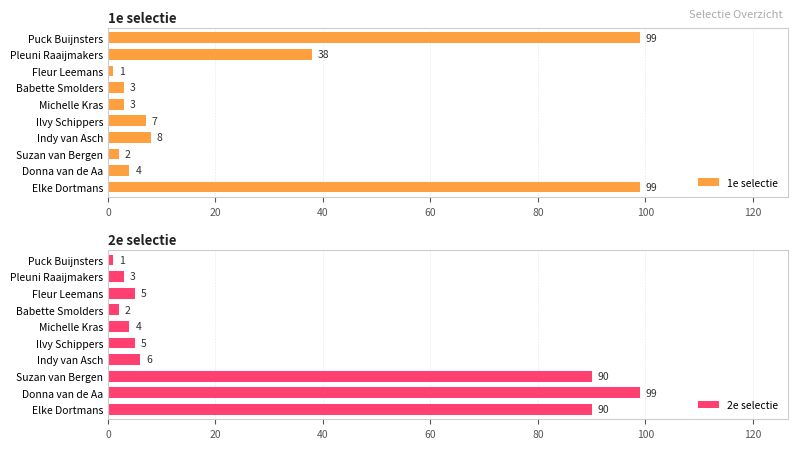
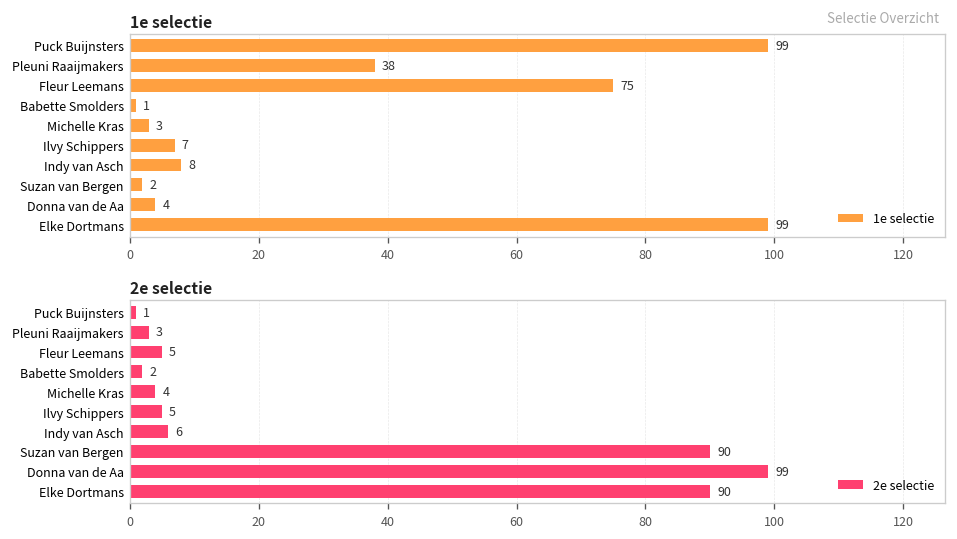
1e selectie, Fleur Leemans: 1 -> 75
1e selectie, Babette Smolders: 3 -> 1
